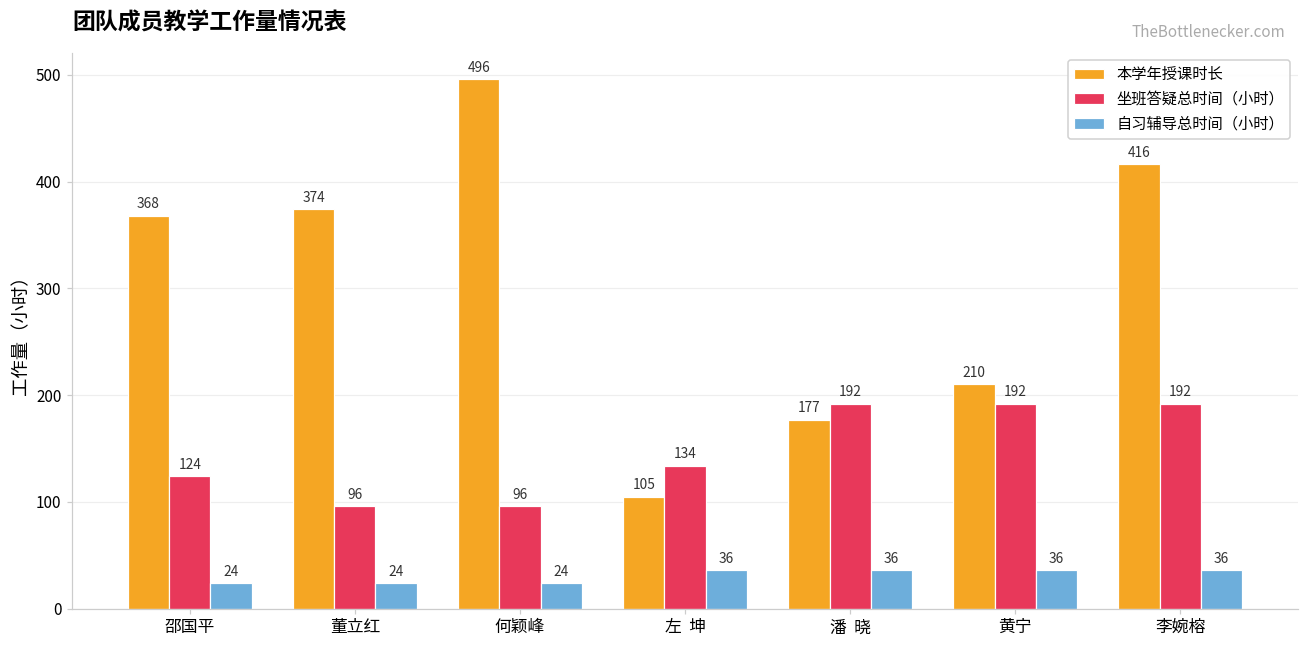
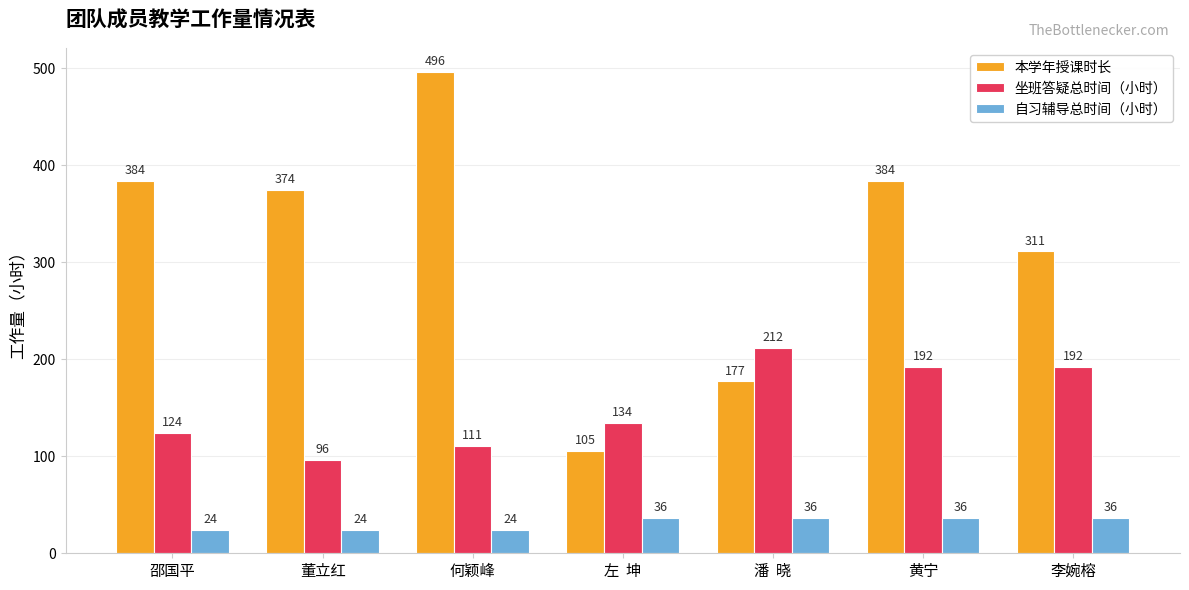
本学年授课时长, 邵国平: 368 -> 384
坐班答疑总时间（小时）, 何颖峰: 96 -> 111
坐班答疑总时间（小时）, 潘 晓: 192 -> 212
本学年授课时长, 黄宁: 210 -> 384
本学年授课时长, 李婉榕: 416 -> 311
